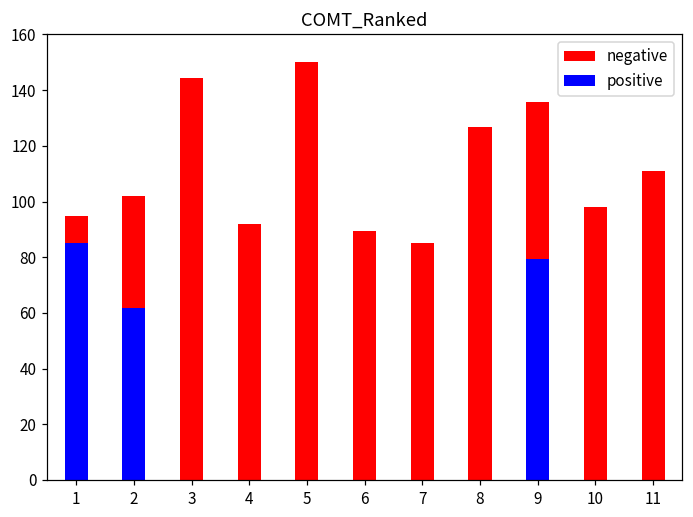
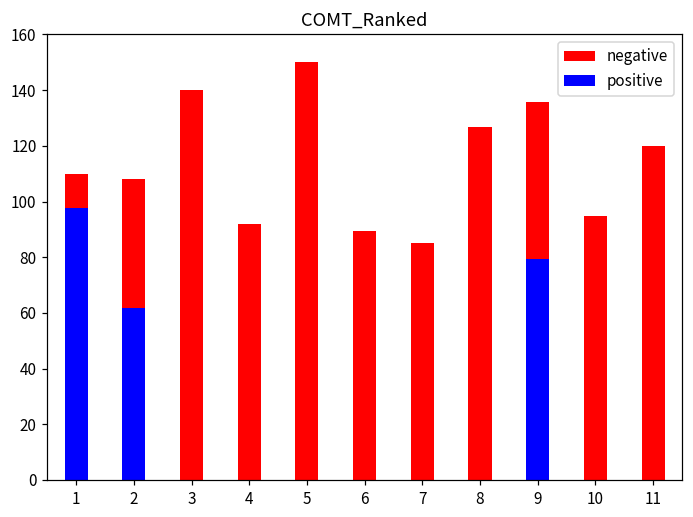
negative, 1: 95 -> 110
positive, 1: 85 -> 98
negative, 2: 102 -> 108
negative, 3: 144 -> 140
negative, 10: 98 -> 95
negative, 11: 111 -> 120
